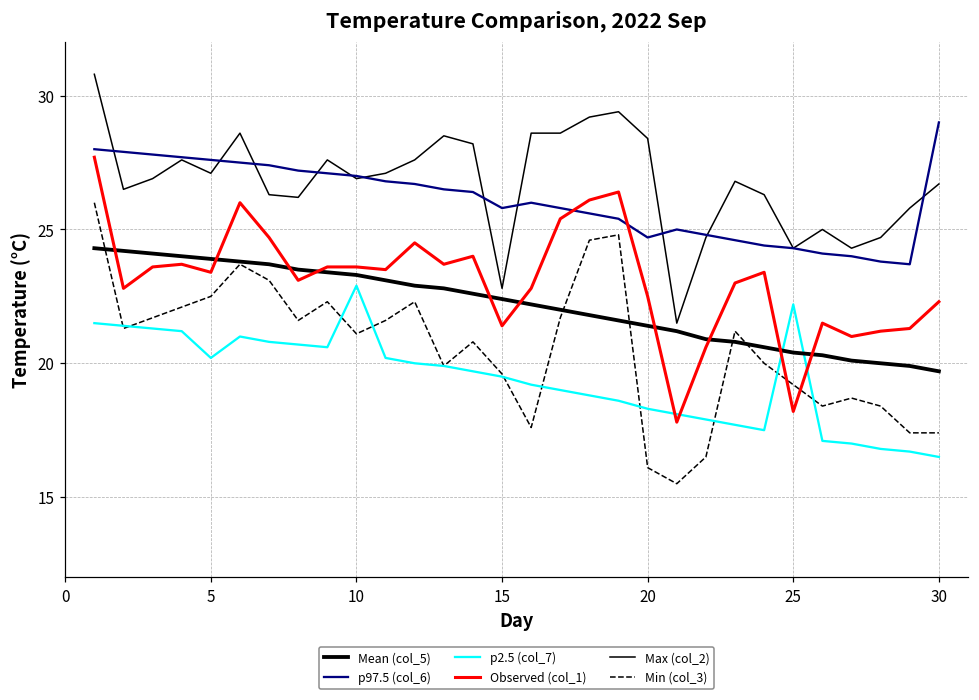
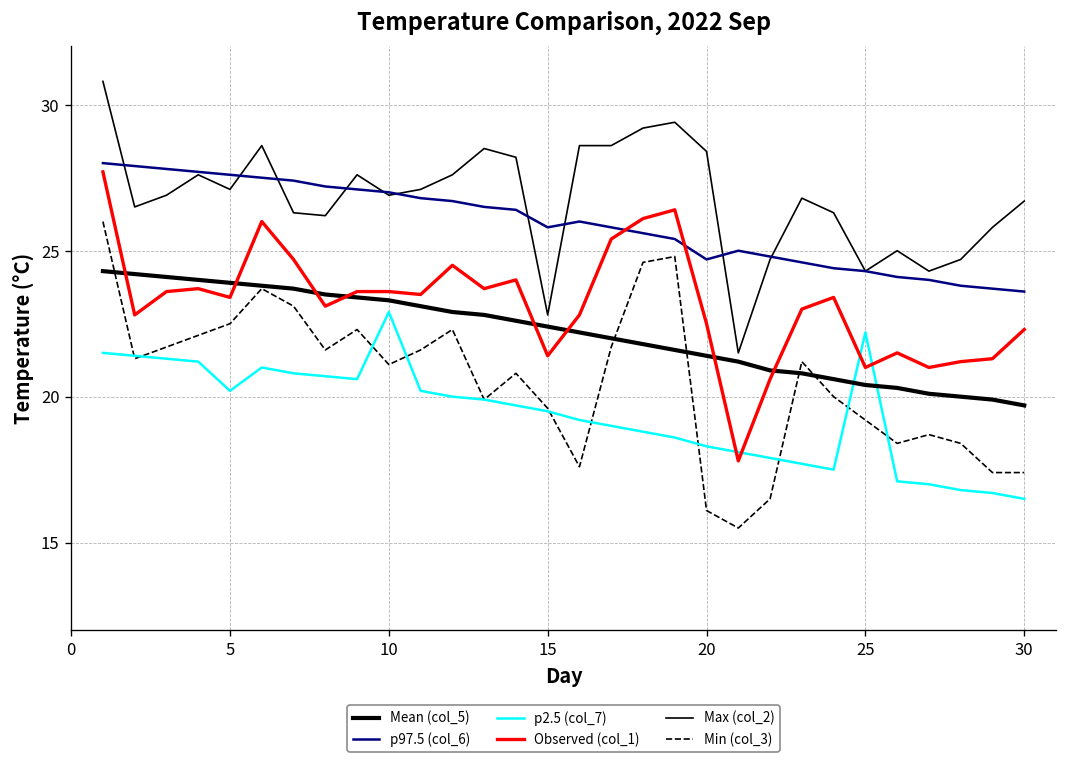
Observed (col_1), 25: 18.2 -> 21.0
p97.5 (col_6), 30: 29.0 -> 23.6
